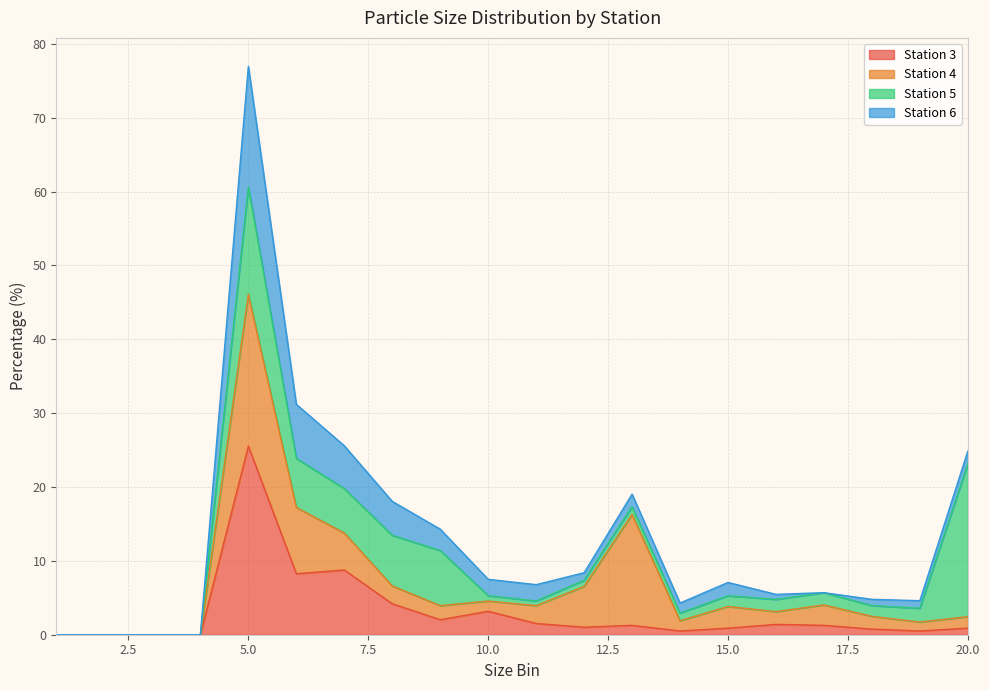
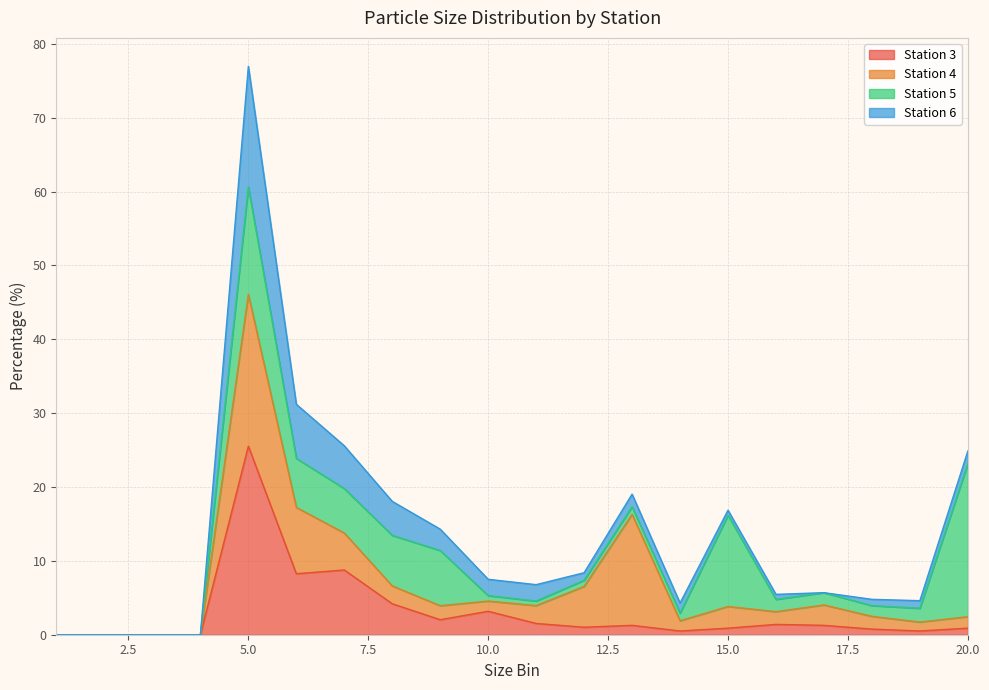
Station 5, 15.0: 1 -> 12
Station 6, 15.0: 2 -> 1
